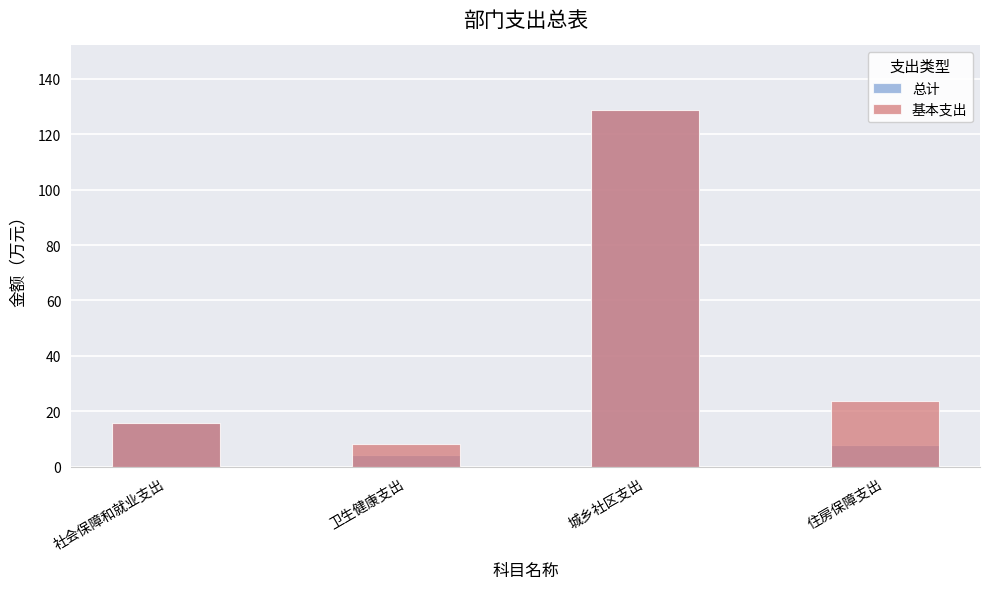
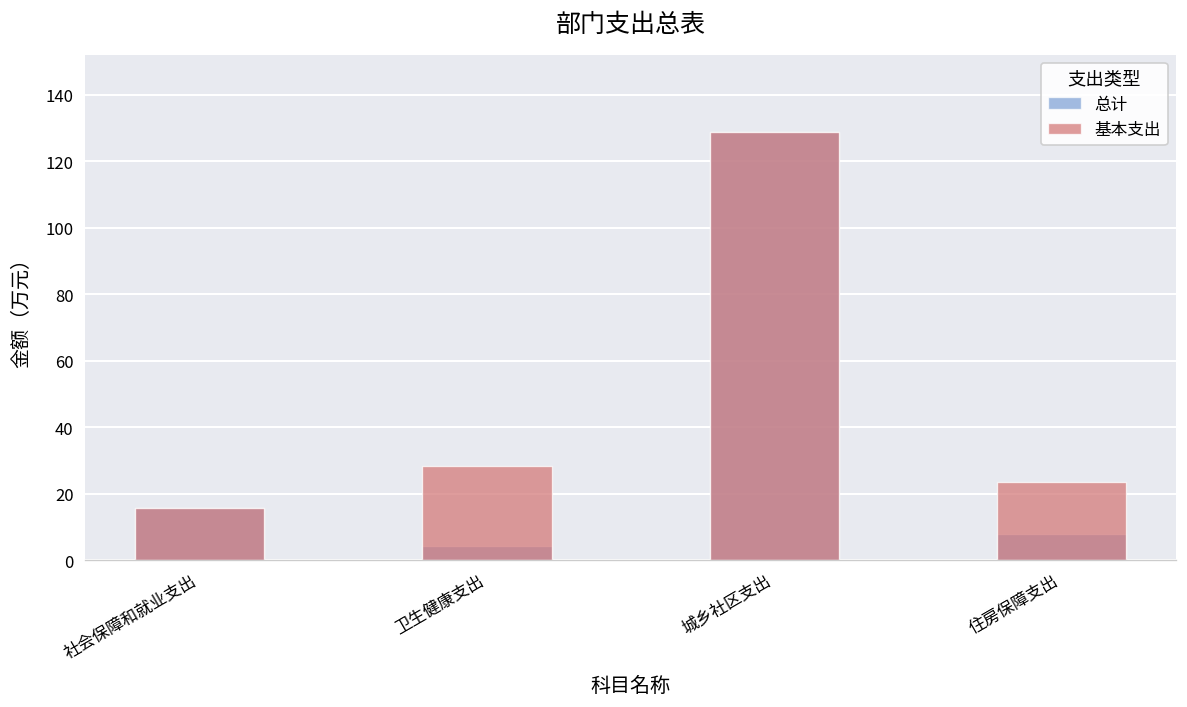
基本支出, 卫生健康支出: 8 -> 28
